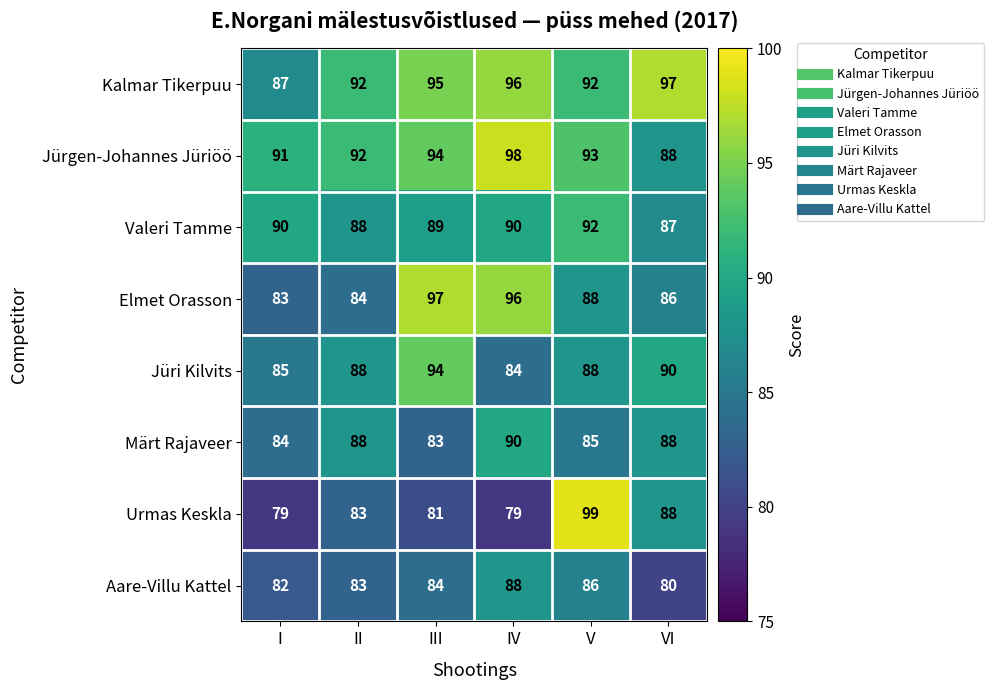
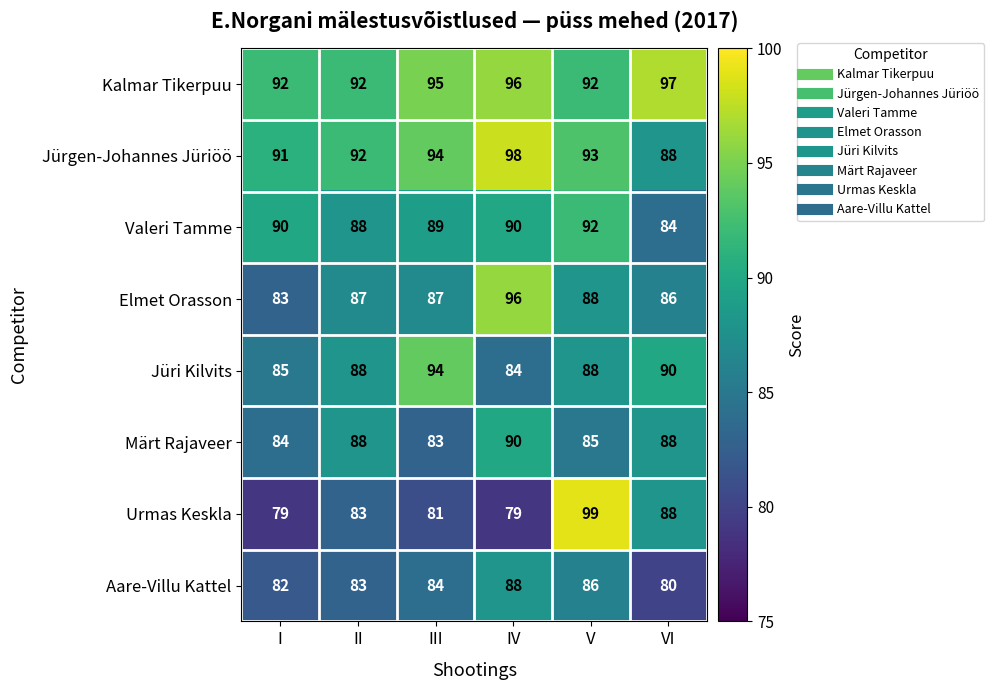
Kalmar Tikerpuu, I: 87 -> 92
Valeri Tamme, VI: 87 -> 84
Elmet Orasson, II: 84 -> 87
Elmet Orasson, III: 97 -> 87
